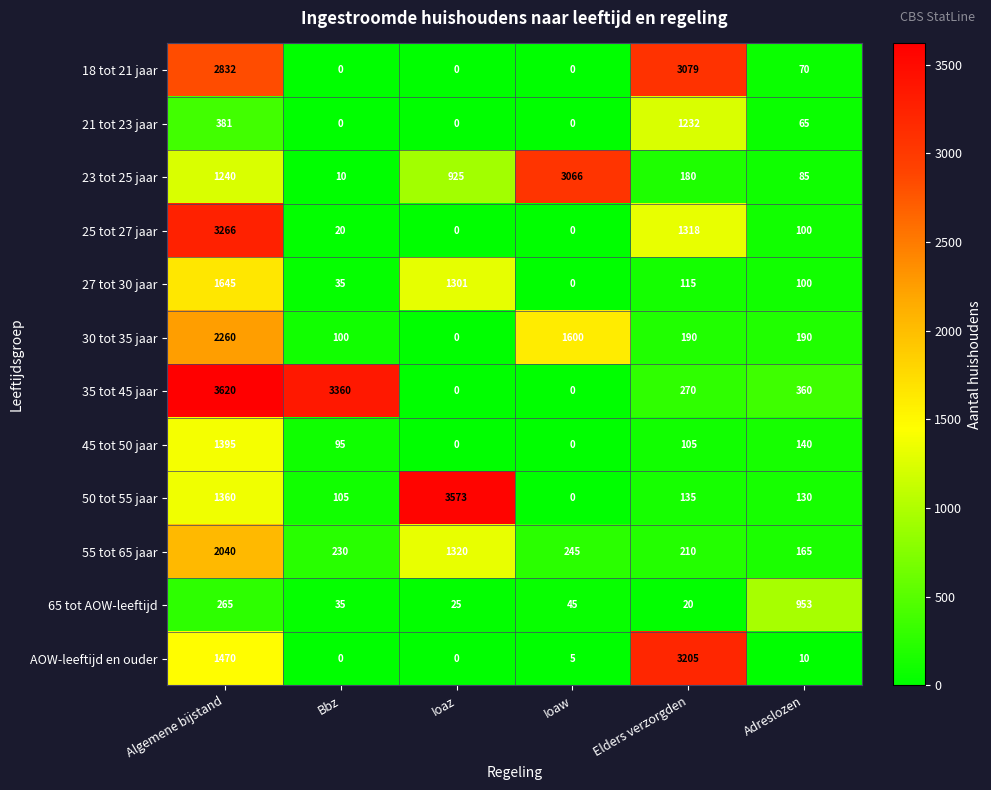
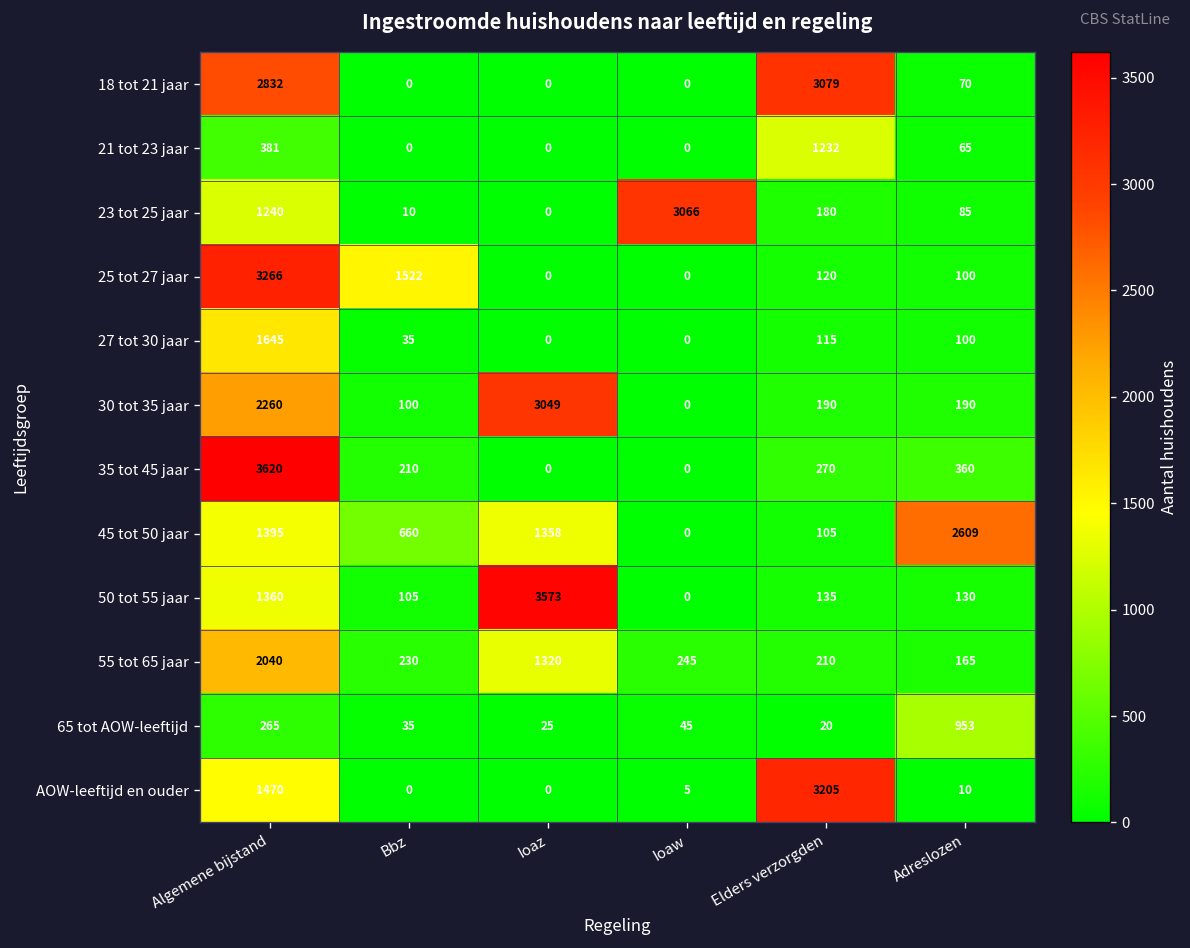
23 tot 25 jaar, Ioaz: 925 -> 0
25 tot 27 jaar, Bbz: 20 -> 1522
25 tot 27 jaar, Elders verzorgden: 1318 -> 120
27 tot 30 jaar, Ioaz: 1301 -> 0
30 tot 35 jaar, Ioaz: 0 -> 3049
30 tot 35 jaar, Ioaw: 1600 -> 0
35 tot 45 jaar, Bbz: 3360 -> 210
45 tot 50 jaar, Bbz: 95 -> 660
45 tot 50 jaar, Ioaz: 0 -> 1358
45 tot 50 jaar, Adreslozen: 140 -> 2609
